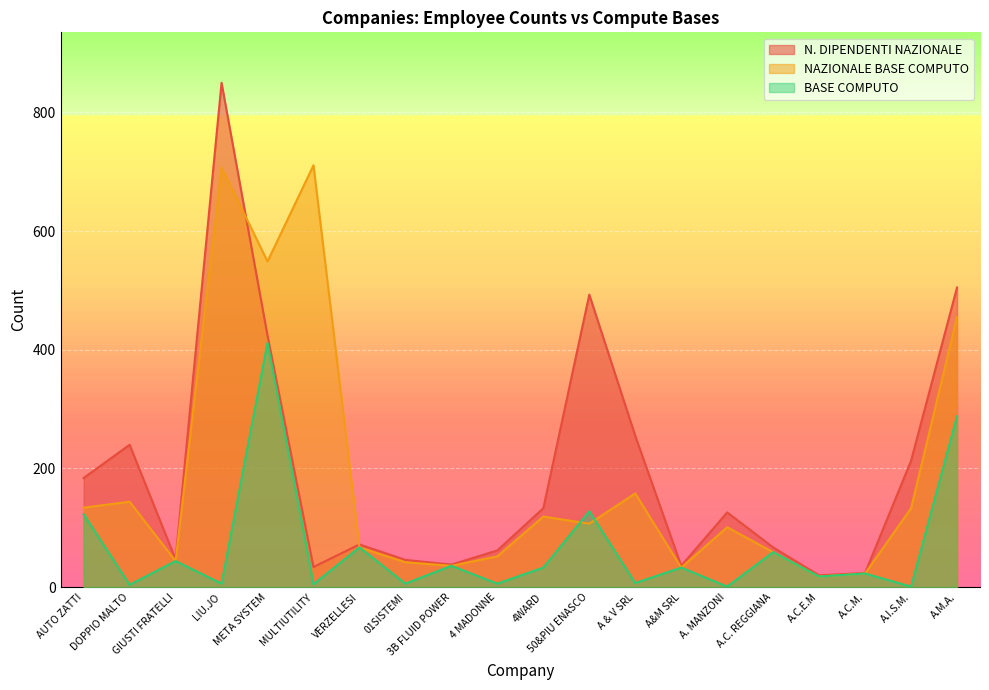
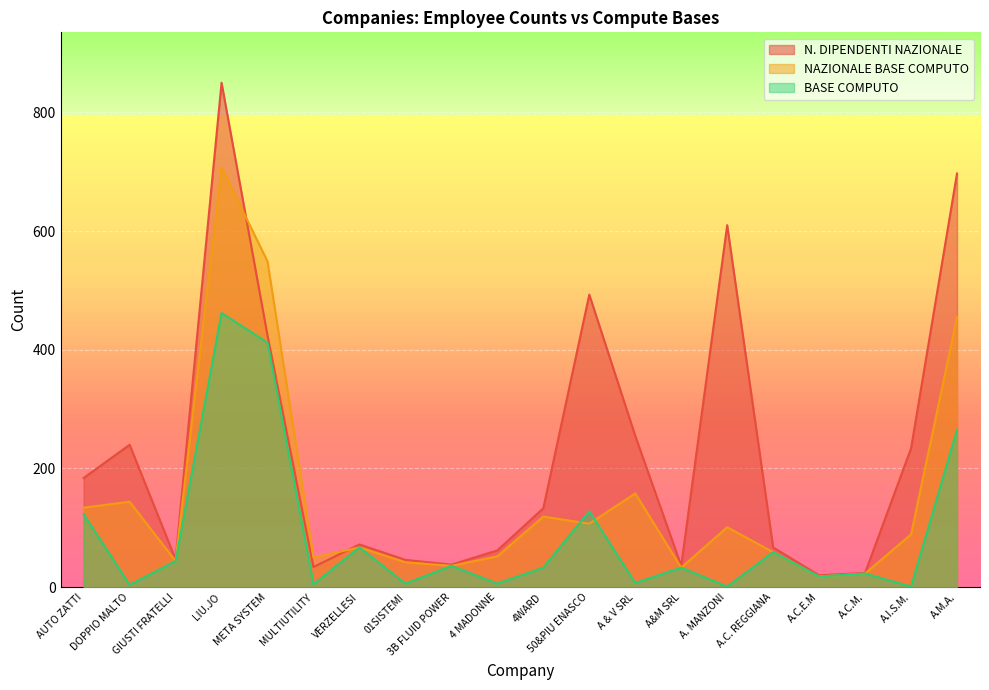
BASE COMPUTO, LIU.JO: 10 -> 460
NAZIONALE BASE COMPUTO, MULTIUTILITY: 710 -> 50
N. DIPENDENTI NAZIONALE, A. MANZONI: 130 -> 610
N. DIPENDENTI NAZIONALE, A.I.S.M.: 210 -> 230
NAZIONALE BASE COMPUTO, A.I.S.M.: 130 -> 90
N. DIPENDENTI NAZIONALE, A.M.A.: 510 -> 700
BASE COMPUTO, A.M.A.: 290 -> 270
